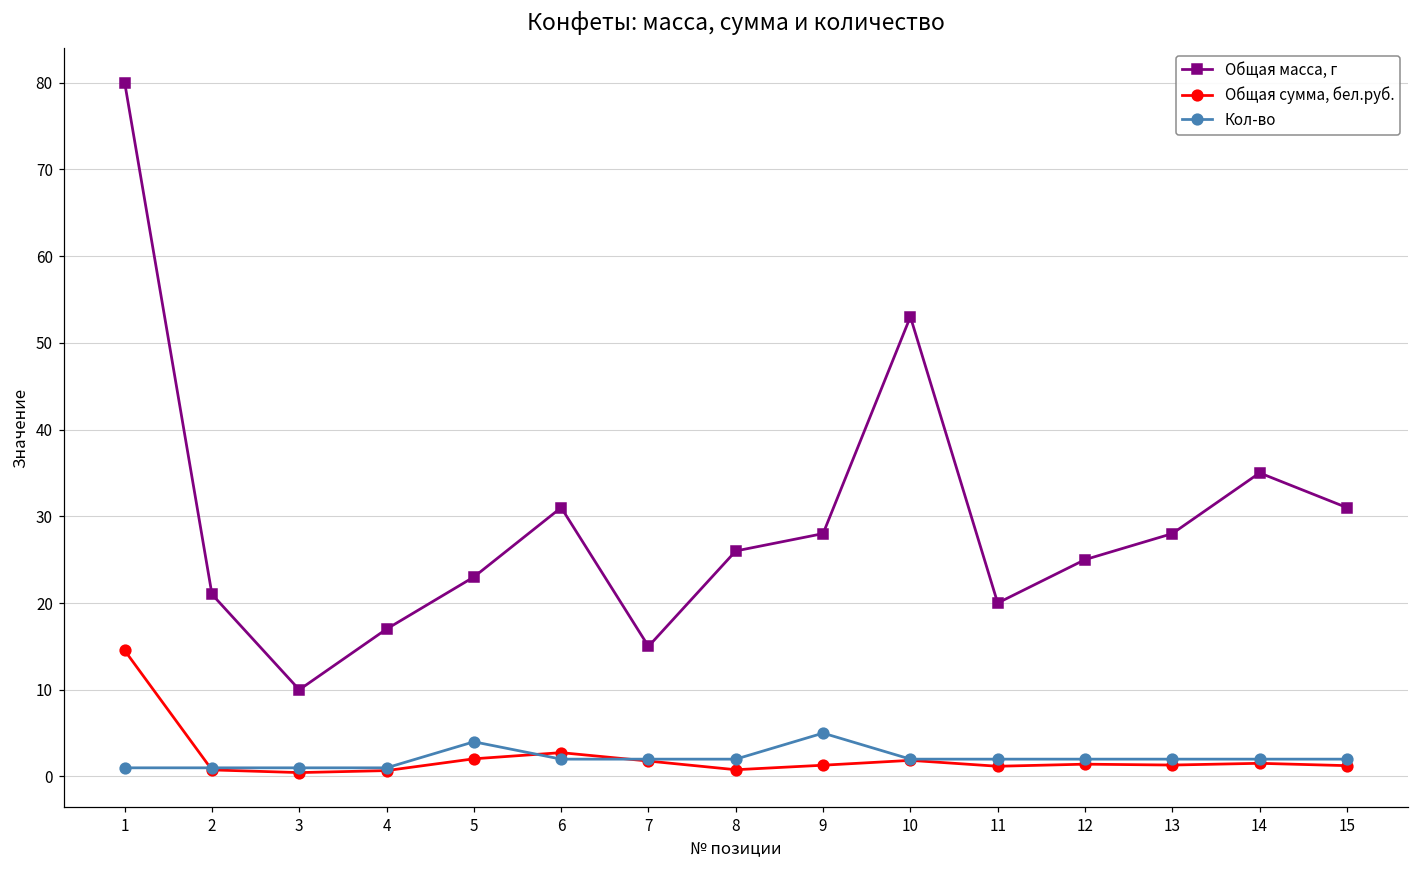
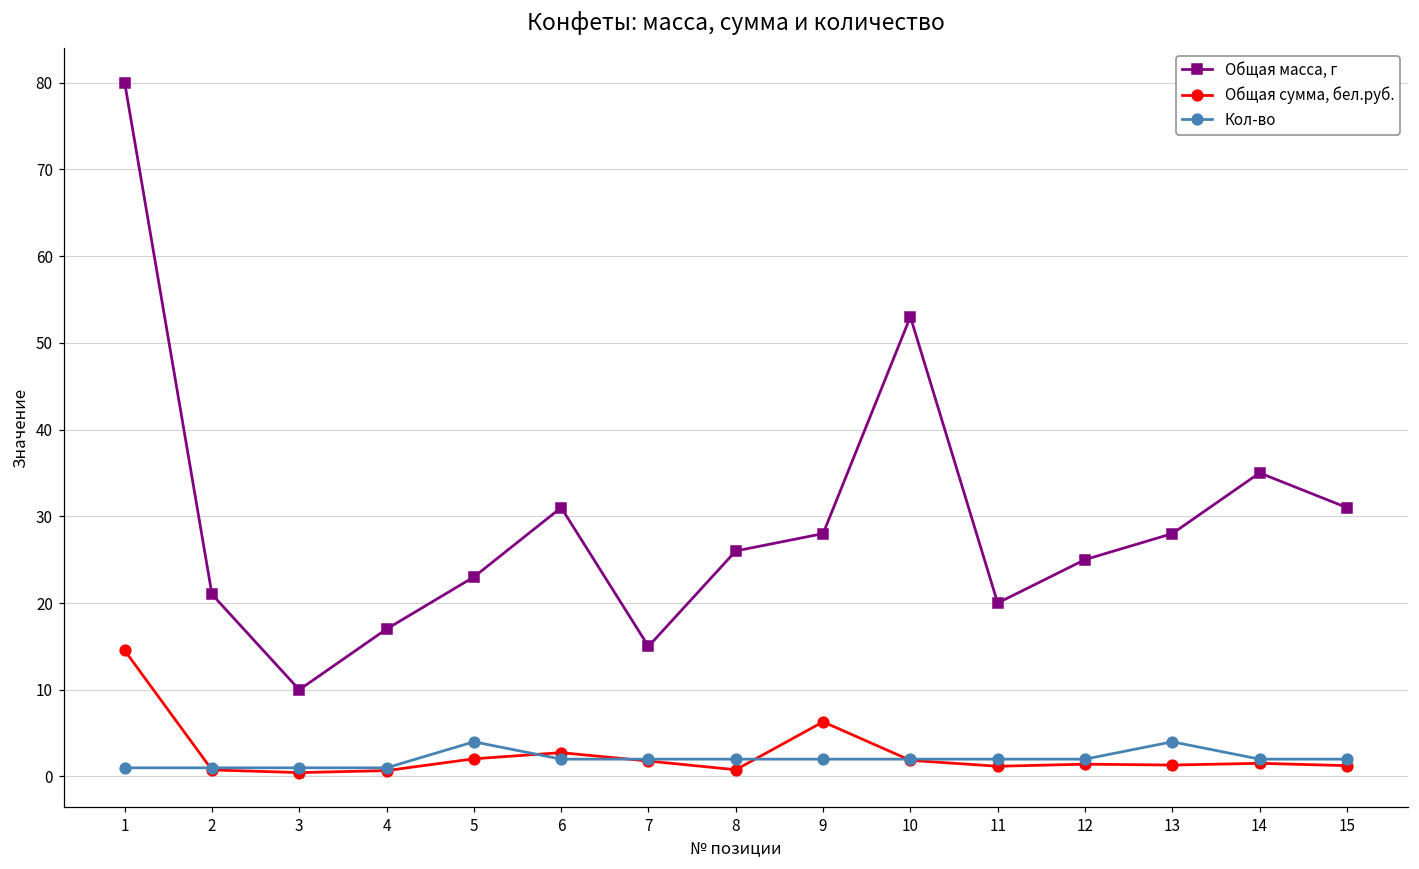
Общая сумма, бел.руб., 9: 1 -> 6
Кол-во, 9: 5 -> 2
Кол-во, 13: 2 -> 4
